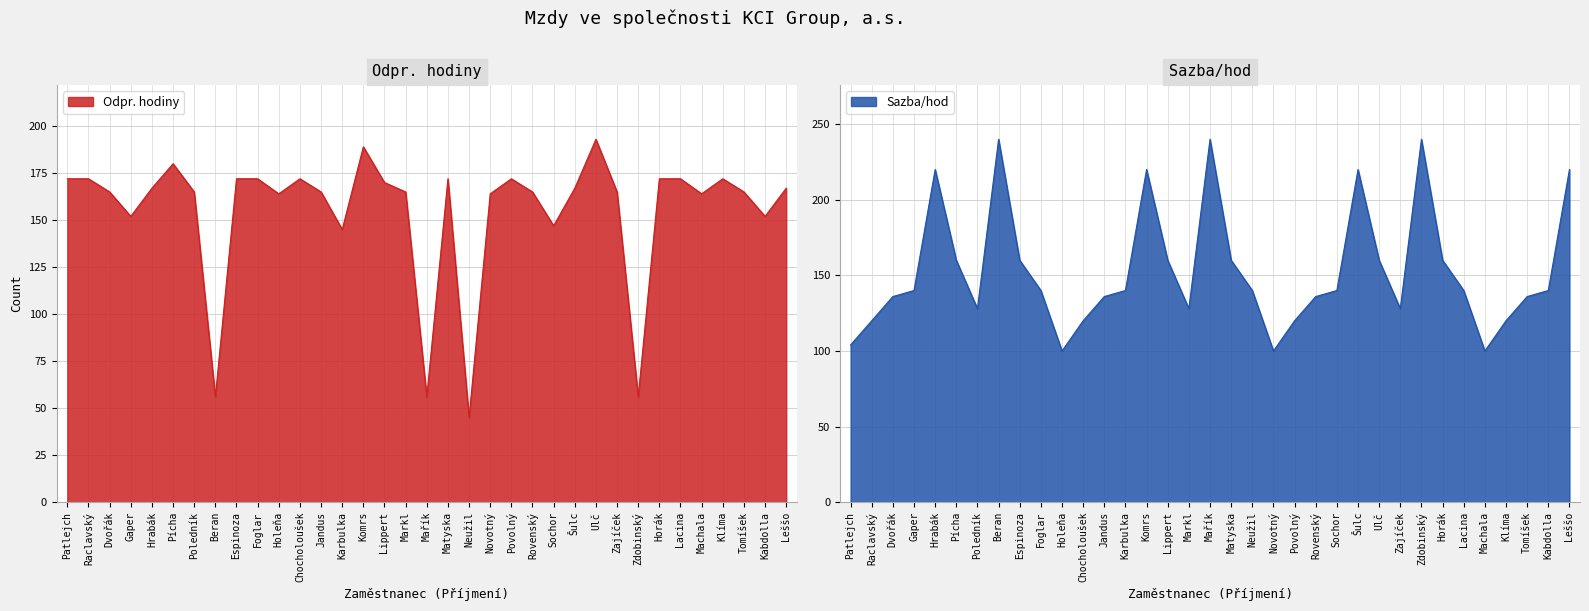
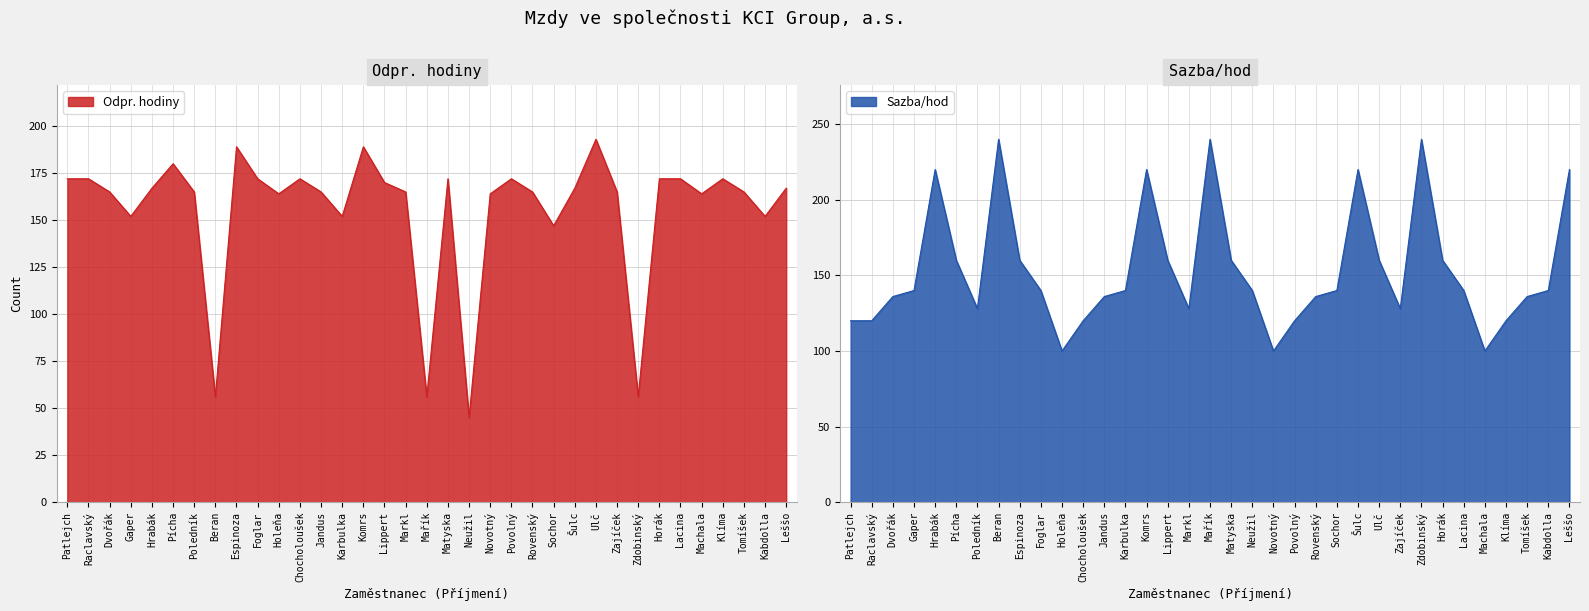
Odpr. hodiny, Espinoza: 172 -> 189
Odpr. hodiny, Karbulka: 145 -> 152
Sazba/hod, Patlejch: 104 -> 120
